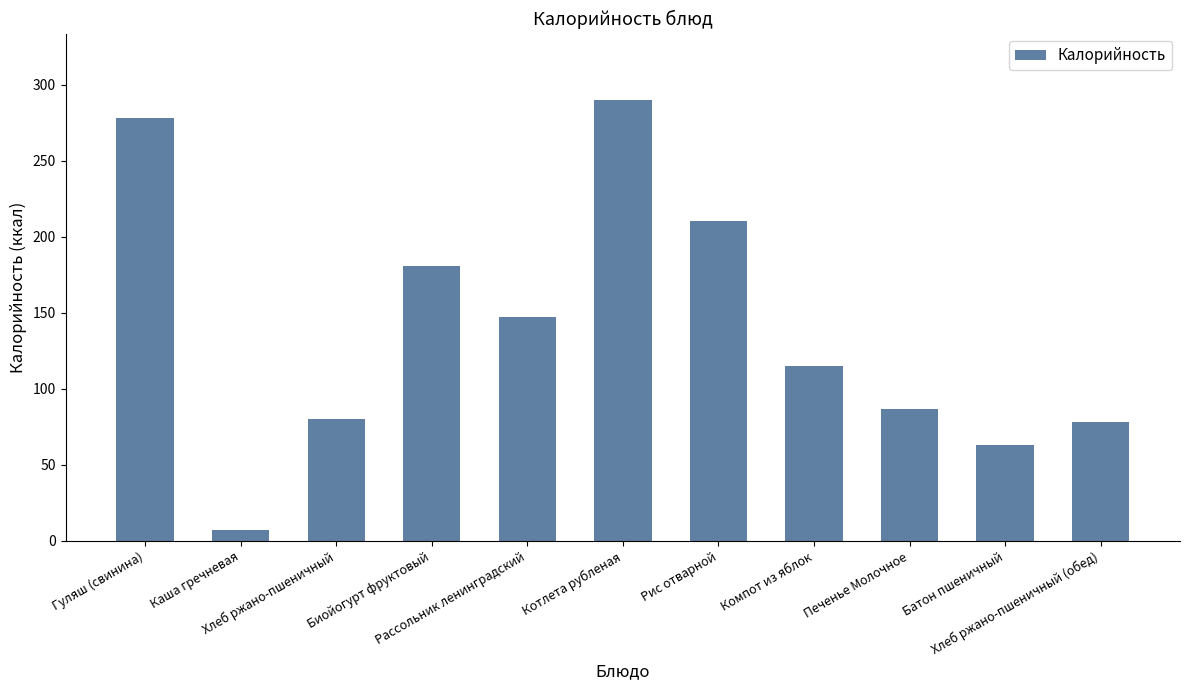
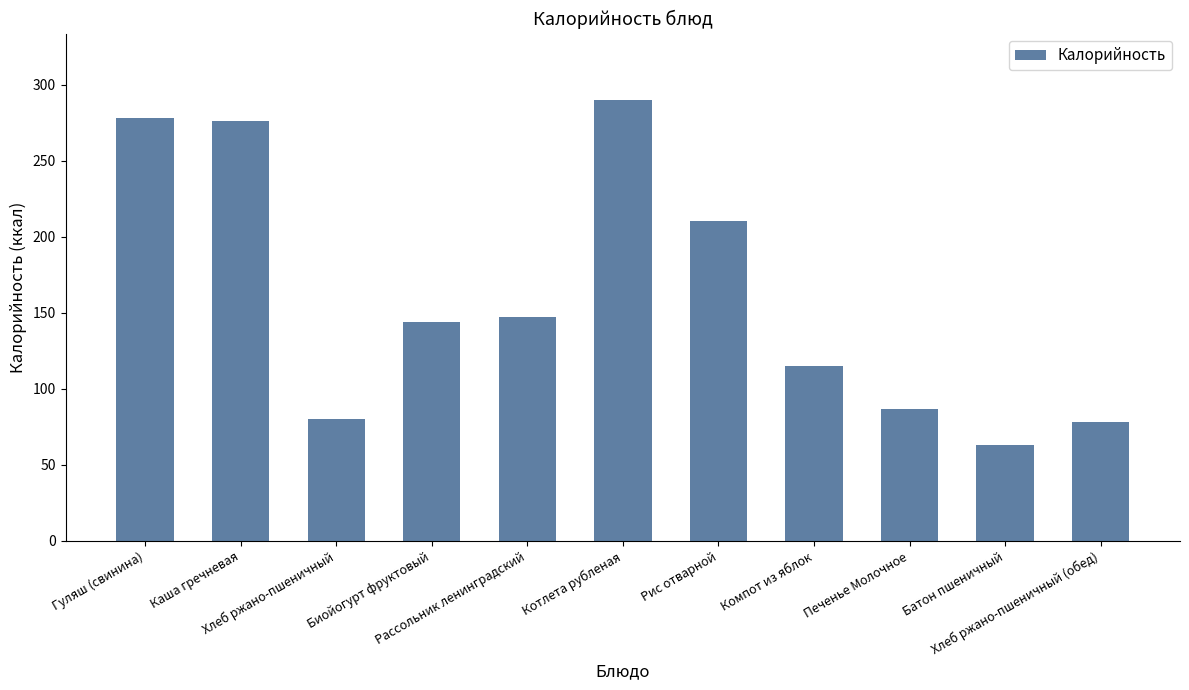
Каша гречневая: 7 -> 276
Биойогурт фруктовый: 181 -> 144
